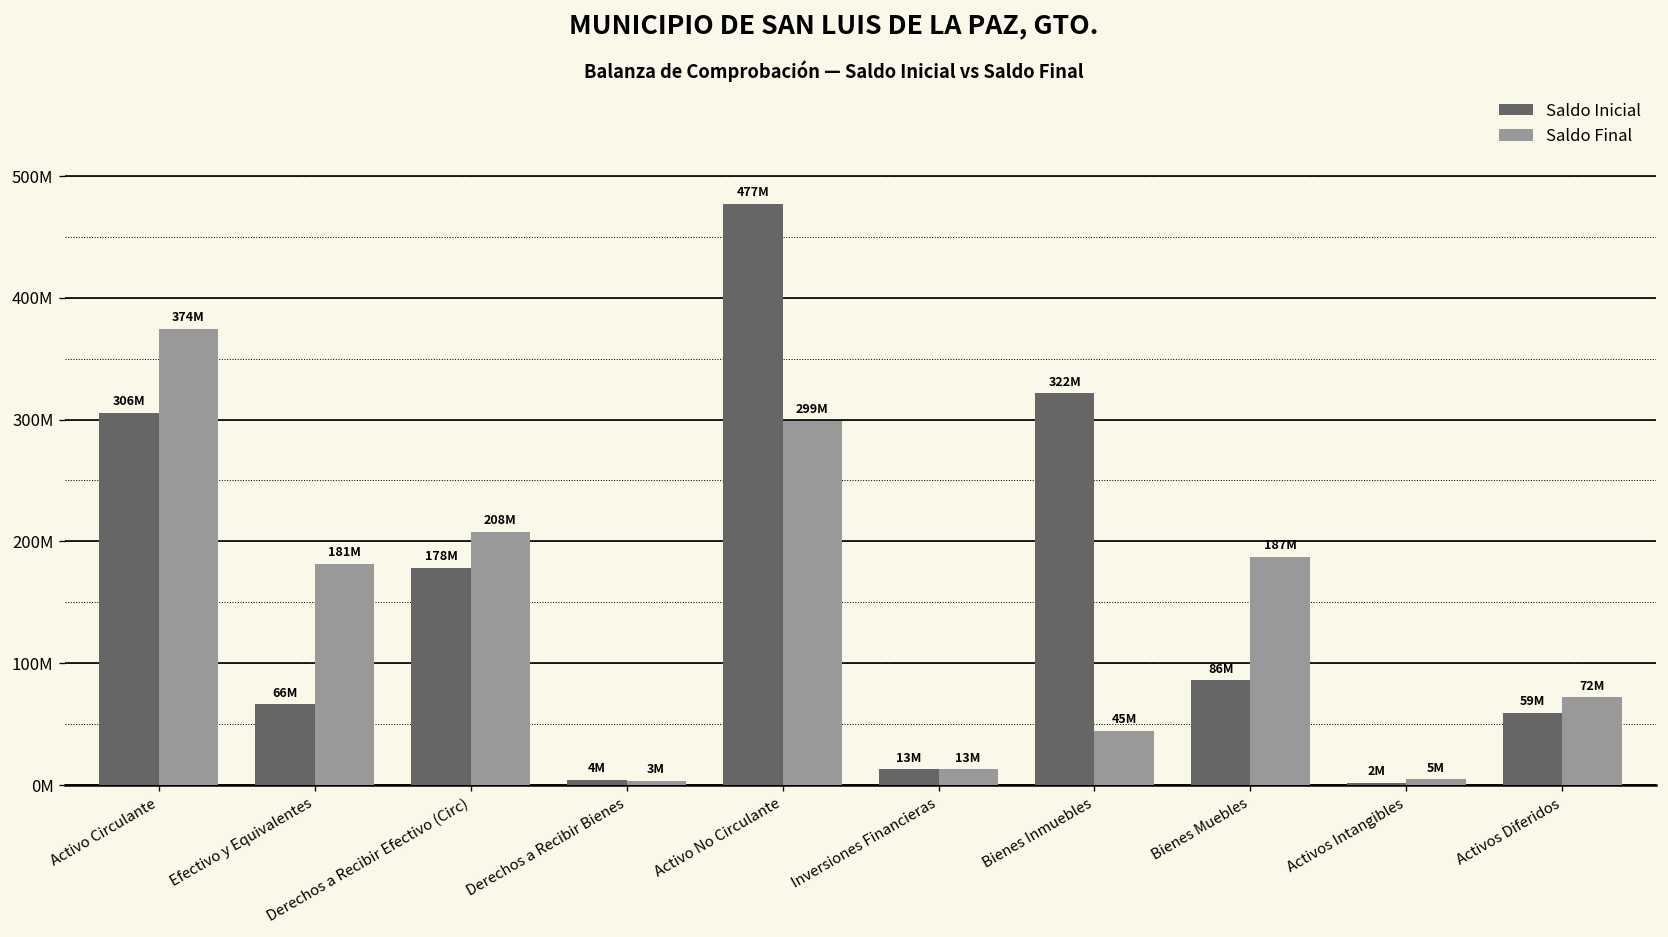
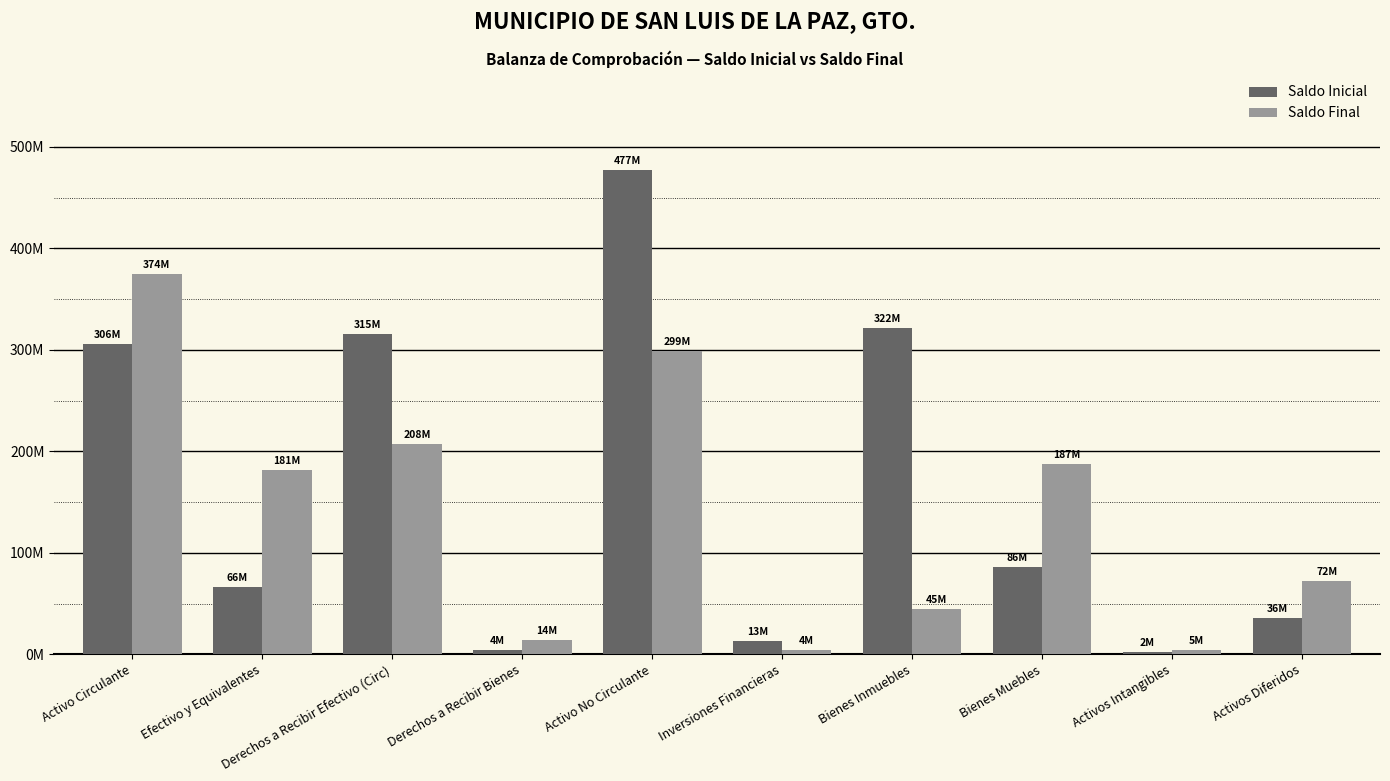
Saldo Inicial, Derechos a Recibir Efectivo (Circ): 178M -> 315M
Saldo Final, Derechos a Recibir Bienes: 3M -> 14M
Saldo Final, Inversiones Financieras: 13M -> 4M
Saldo Inicial, Activos Diferidos: 59M -> 36M
